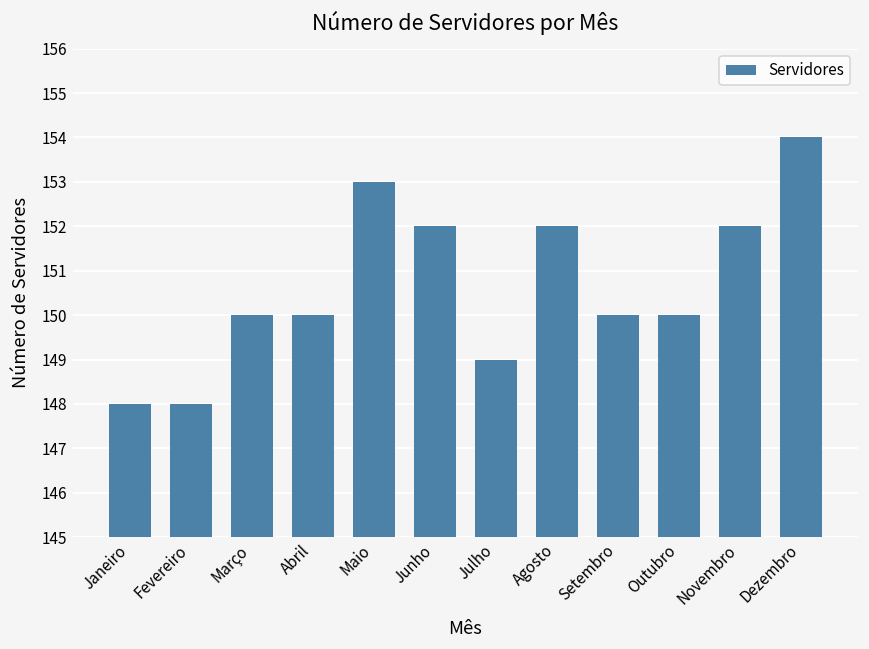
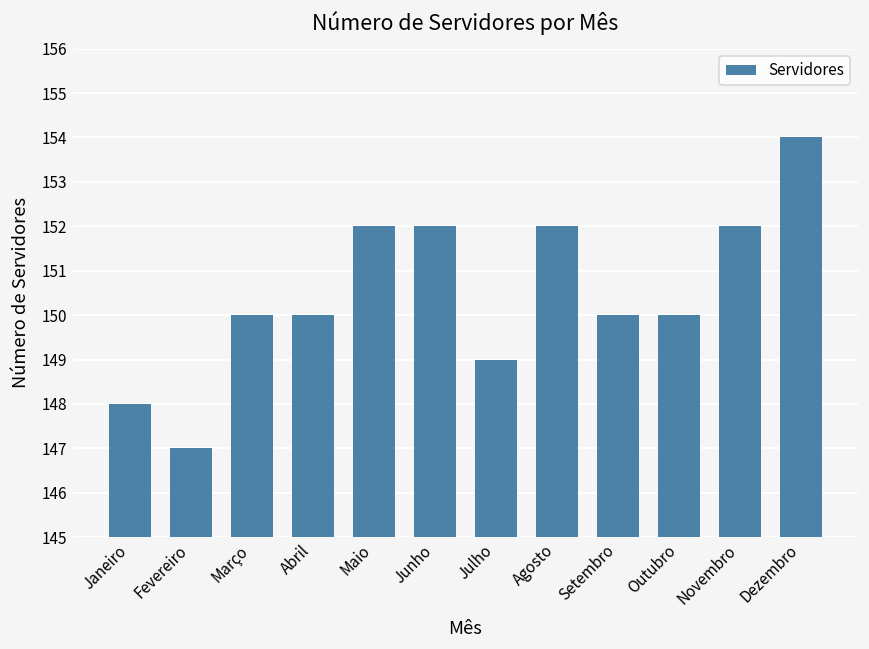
Fevereiro: 148 -> 147
Maio: 153 -> 152
